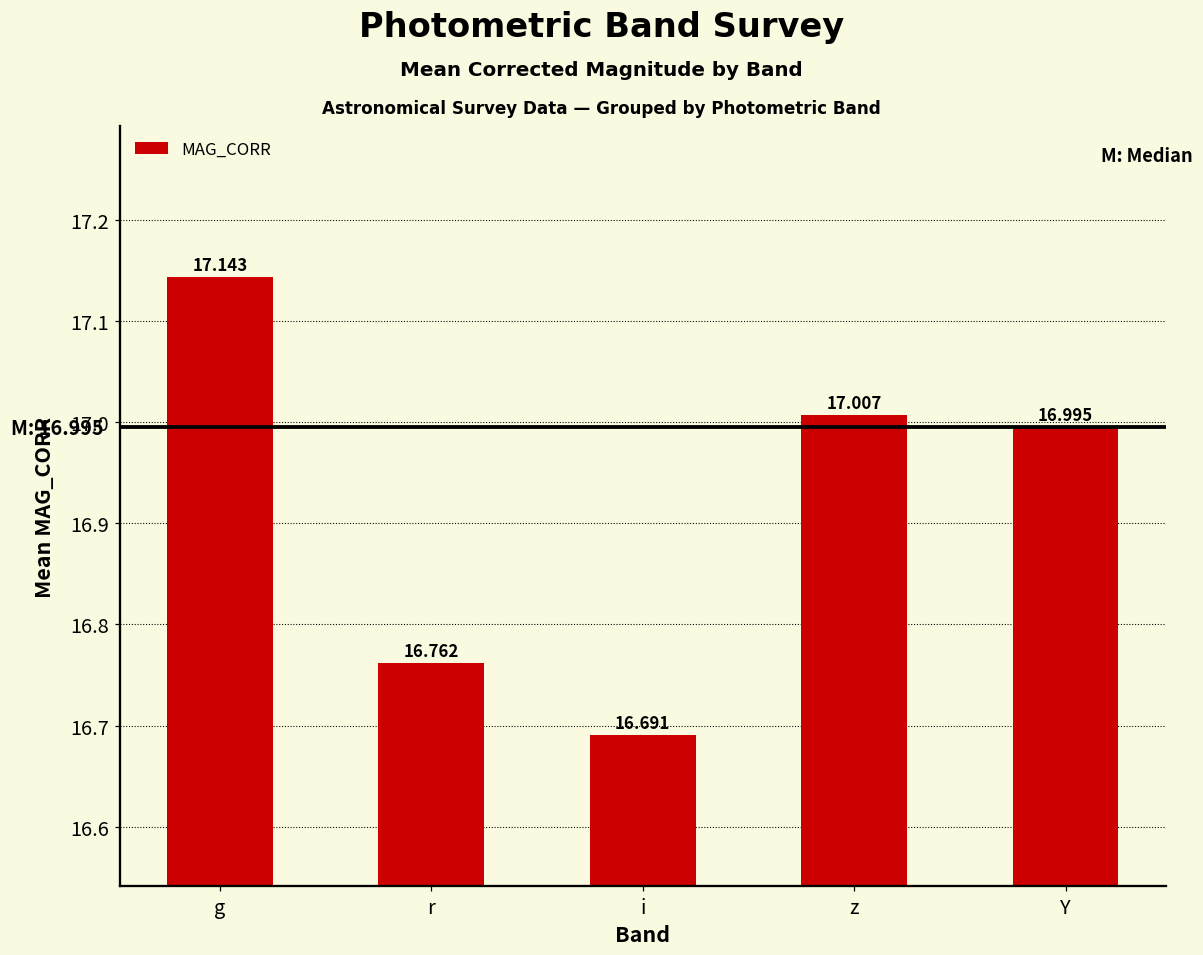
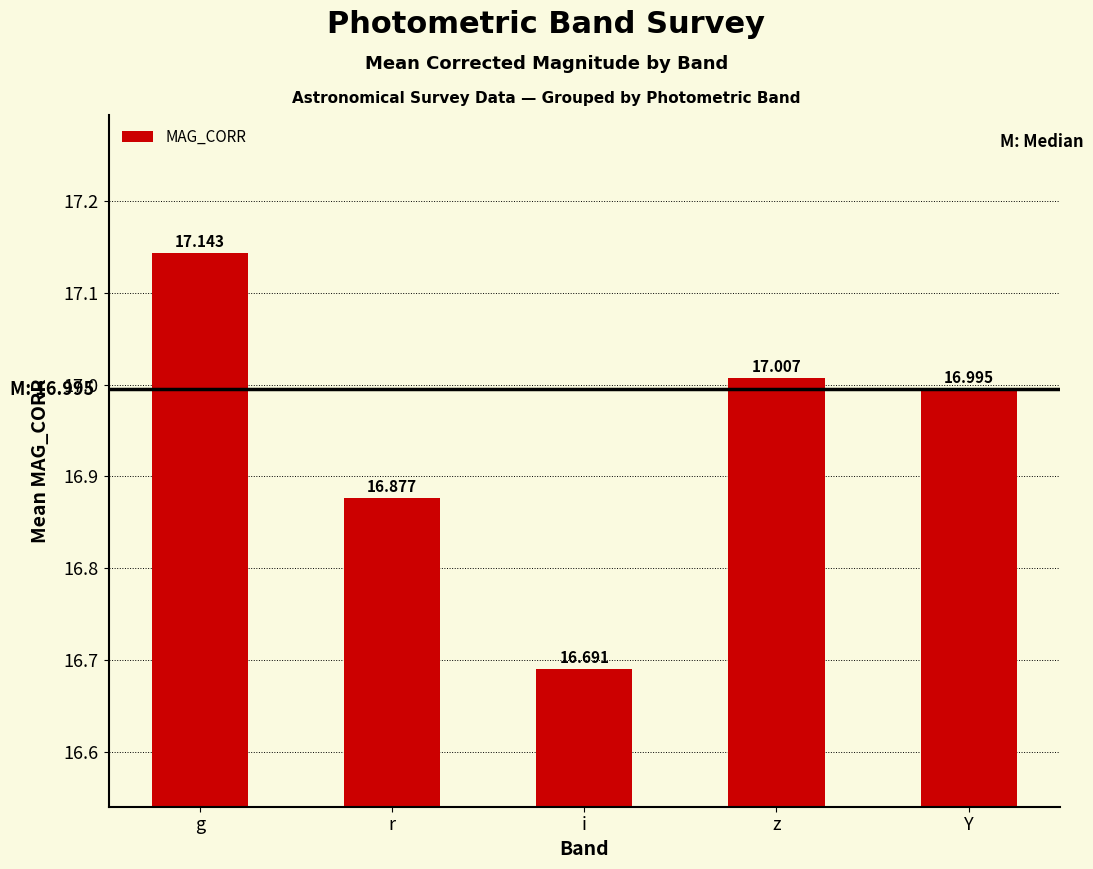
r: 16.762 -> 16.877
